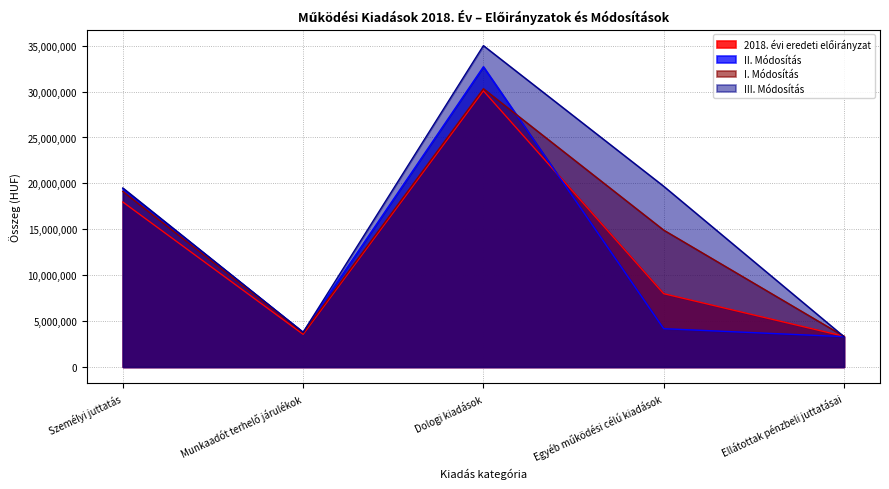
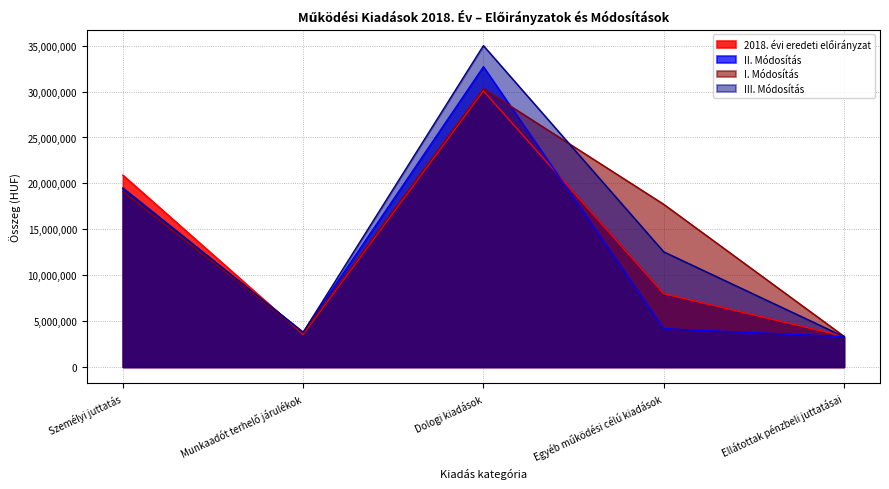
2018. évi eredeti előirányzat, Személyi juttatás: 18,000,000 -> 21,000,000
I. Módosítás, Egyéb működési célú kiadások: 15,000,000 -> 18,000,000
III. Módosítás, Egyéb működési célú kiadások: 20,000,000 -> 13,000,000
